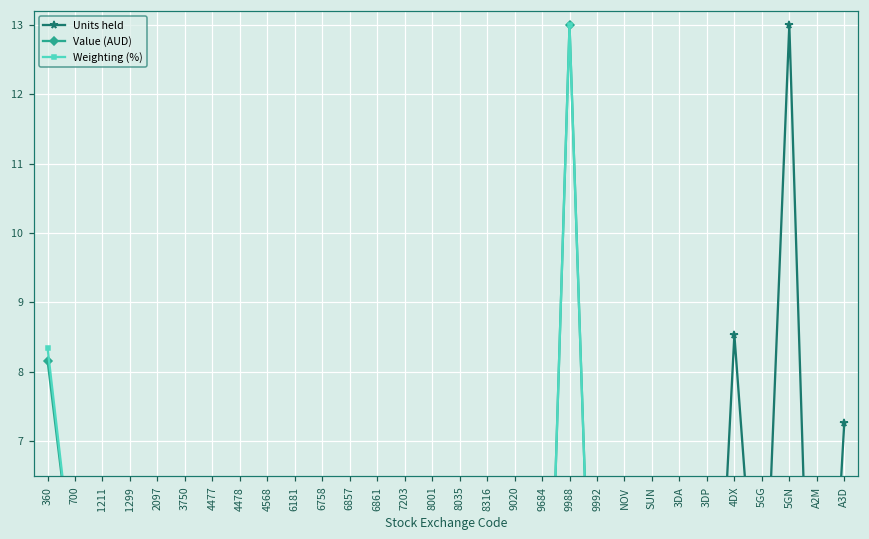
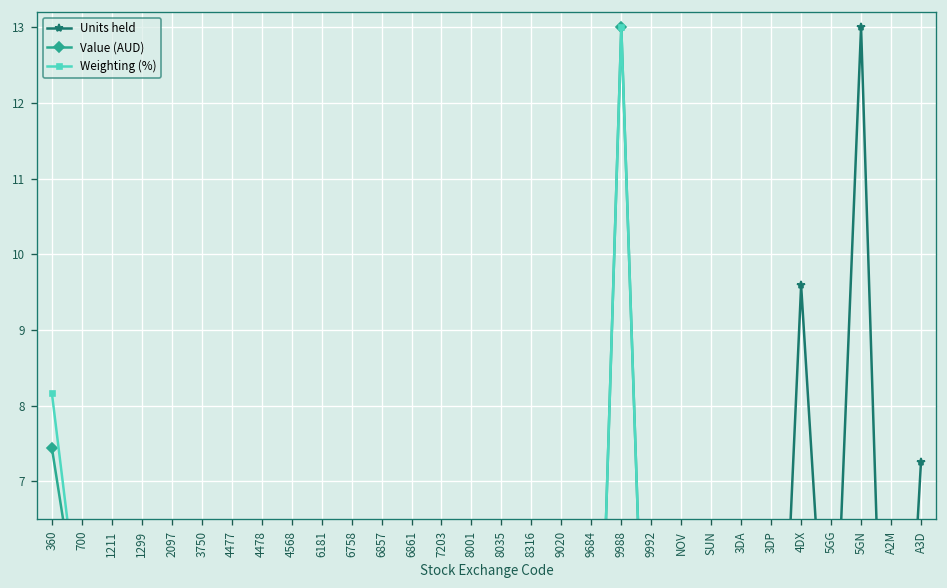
Value (AUD), 360: 8.2 -> 7.4
Weighting (%), 360: 8.3 -> 8.2
Units held, 4DX: 8.5 -> 9.6
